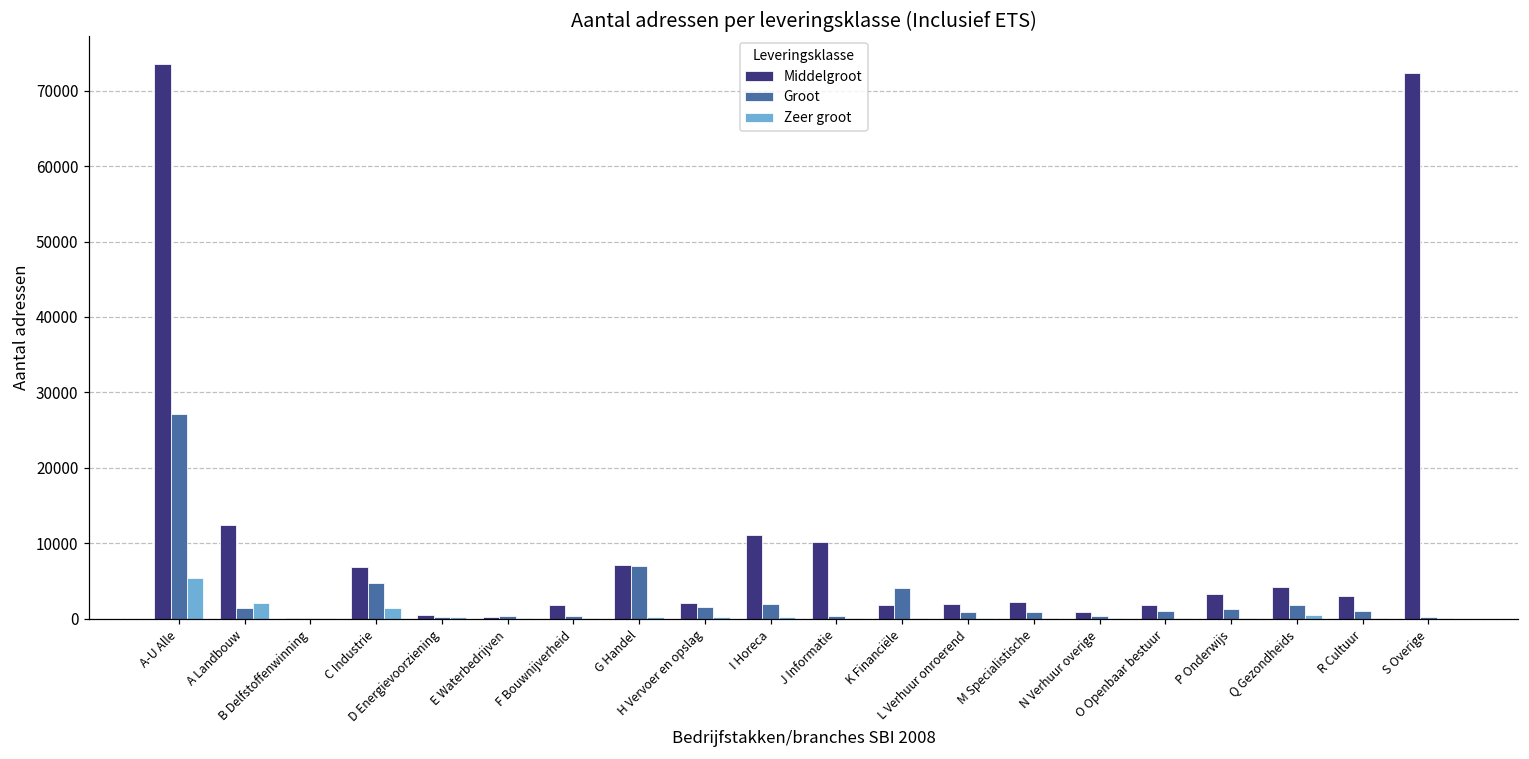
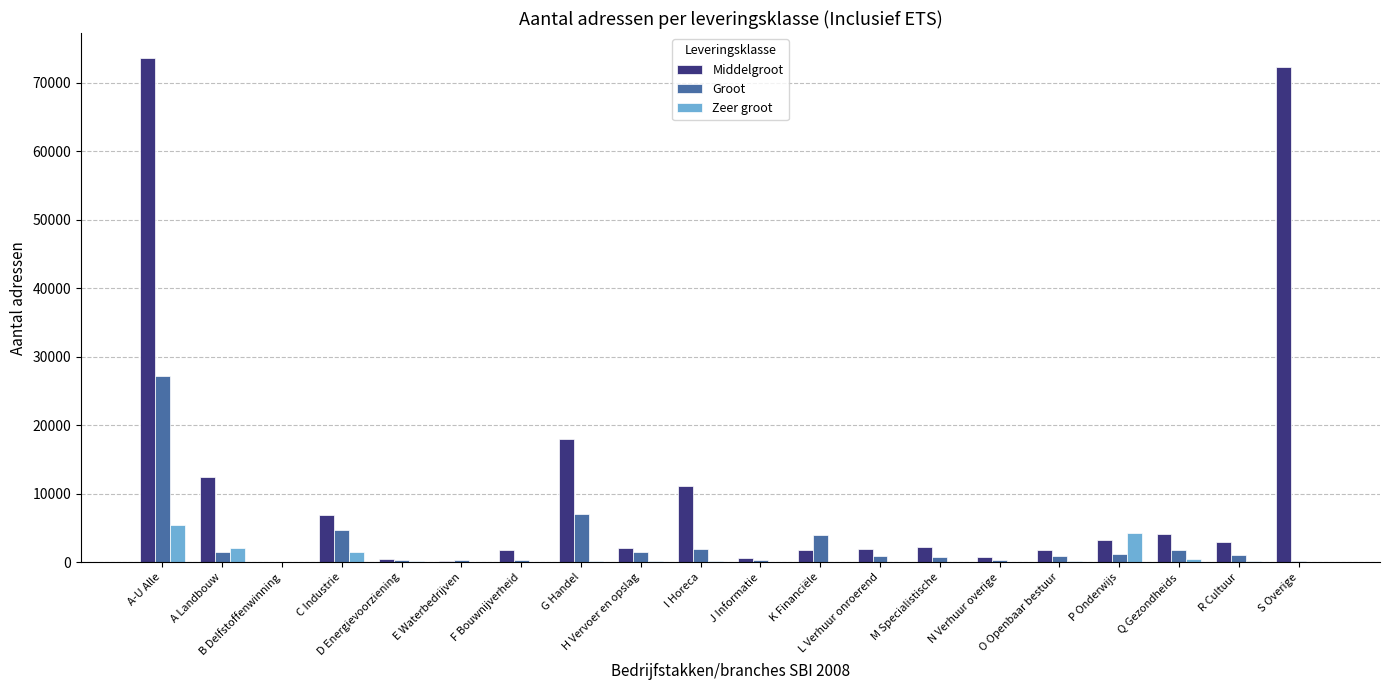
Middelgroot, G Handel: 7000 -> 18000
Middelgroot, J Informatie: 10000 -> 1000
Zeer groot, P Onderwijs: 0 -> 4000
